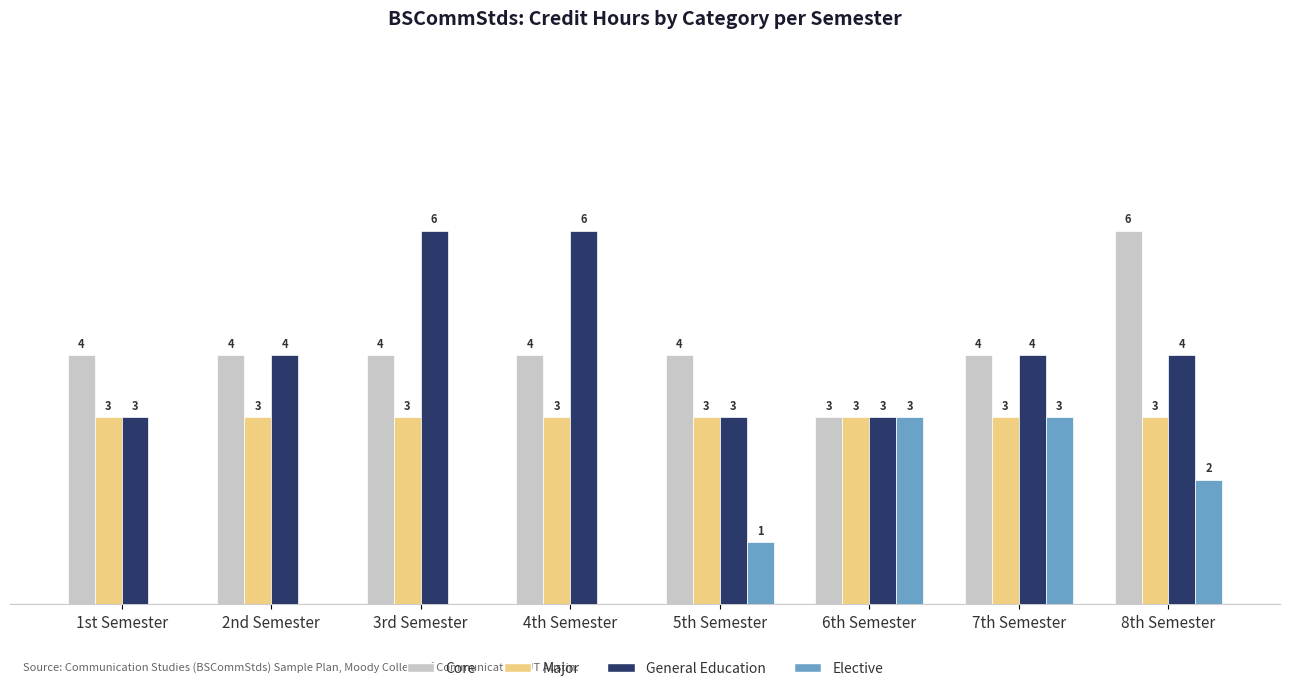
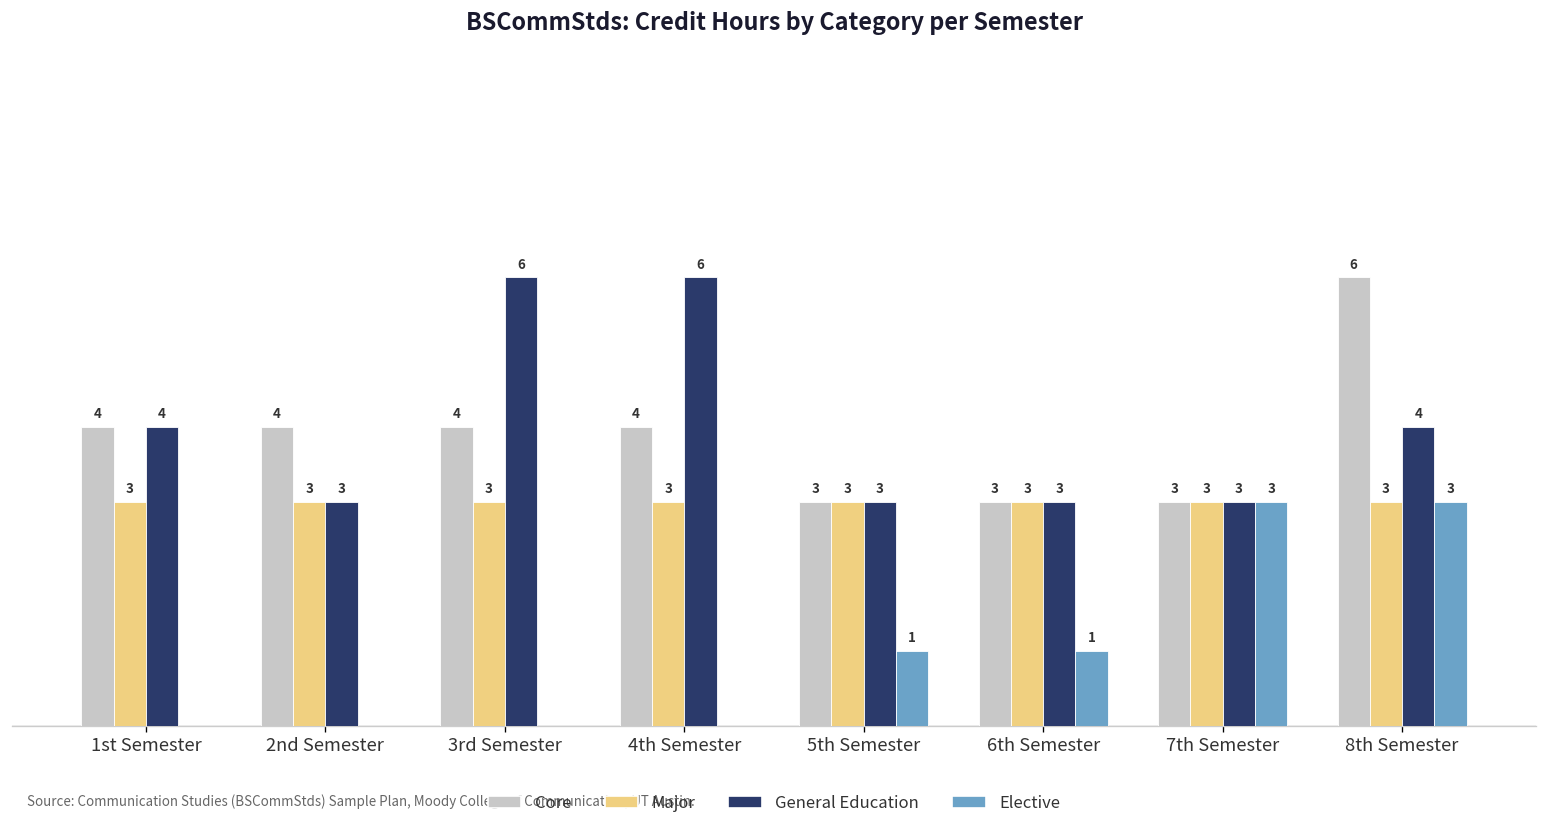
General Education, 1st Semester: 3 -> 4
General Education, 2nd Semester: 4 -> 3
Core, 5th Semester: 4 -> 3
Elective, 6th Semester: 3 -> 1
Core, 7th Semester: 4 -> 3
General Education, 7th Semester: 4 -> 3
Elective, 8th Semester: 2 -> 3
